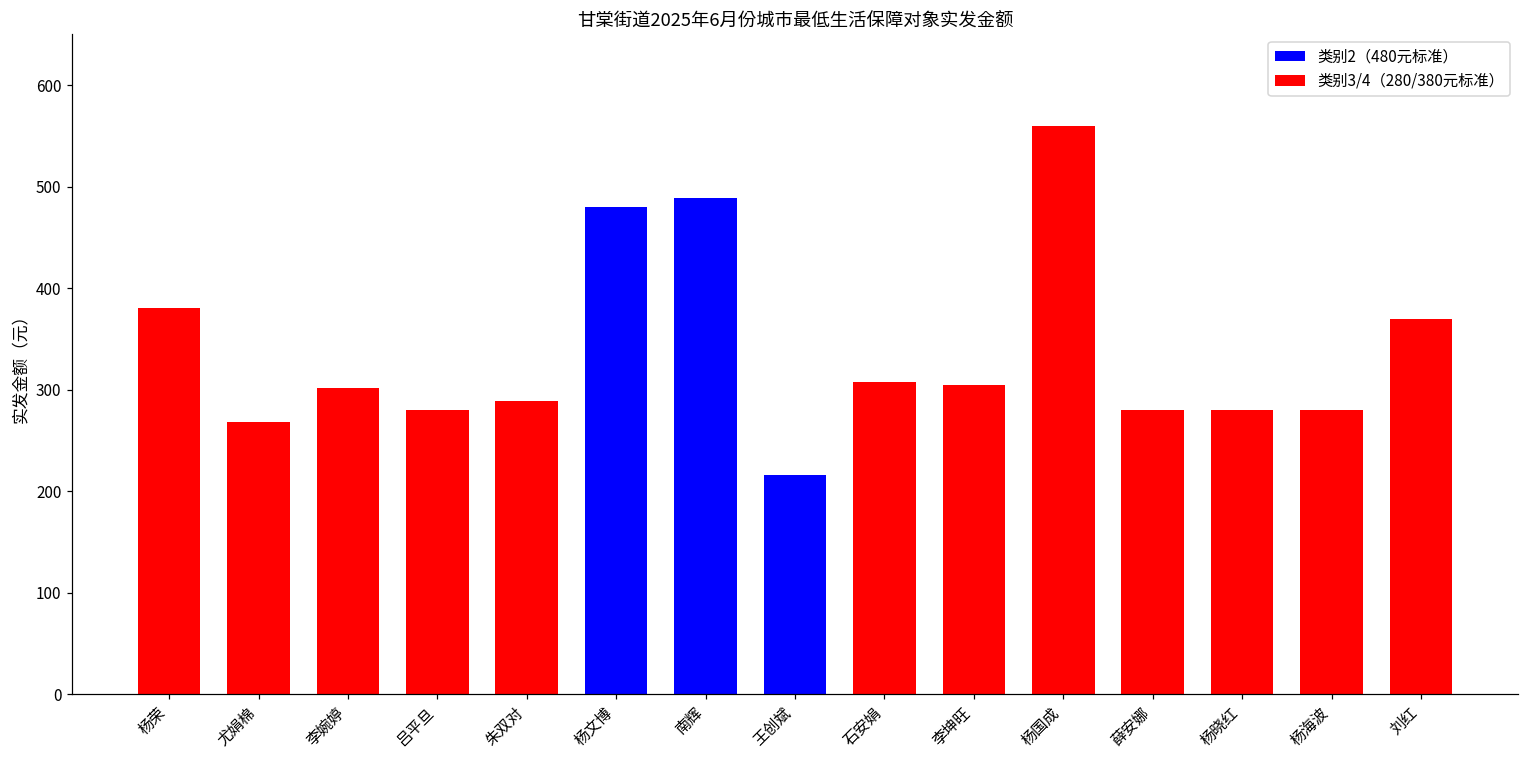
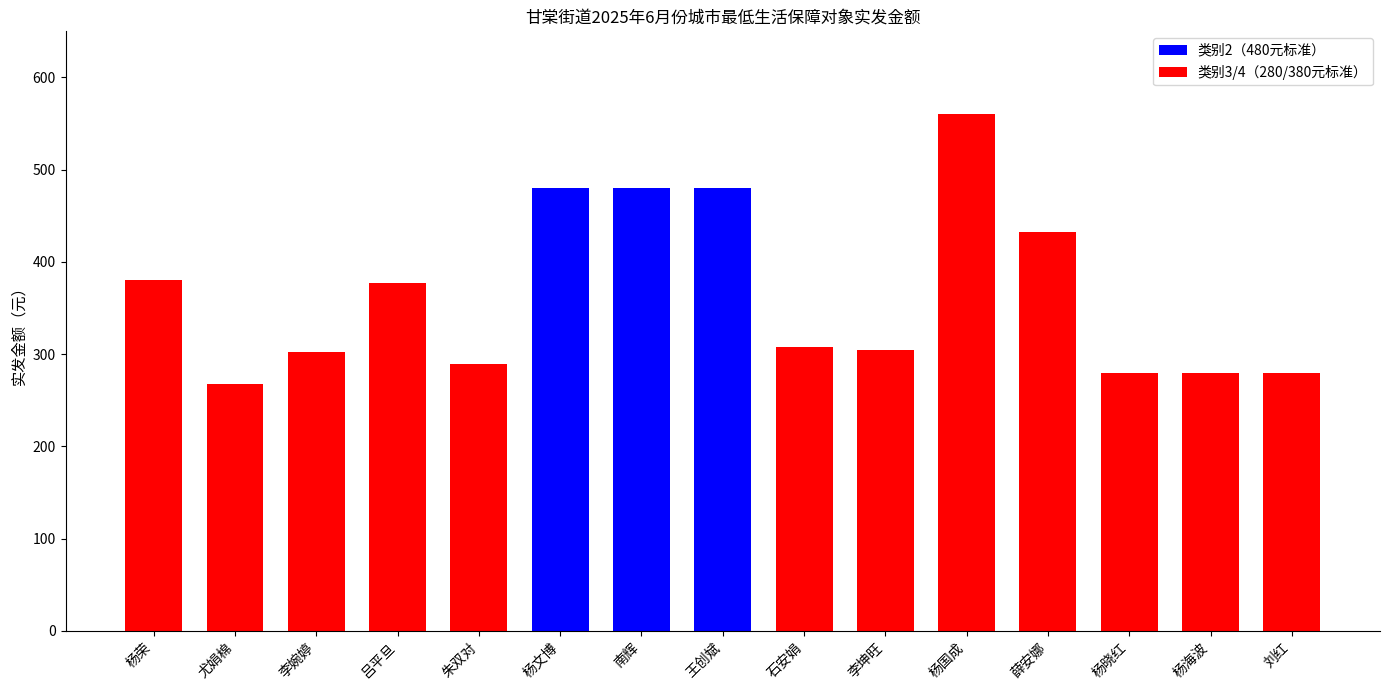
吕平旦: 280 -> 380
南辉: 490 -> 480
王创斌: 220 -> 480
薛安娜: 280 -> 430
刘红: 370 -> 280
